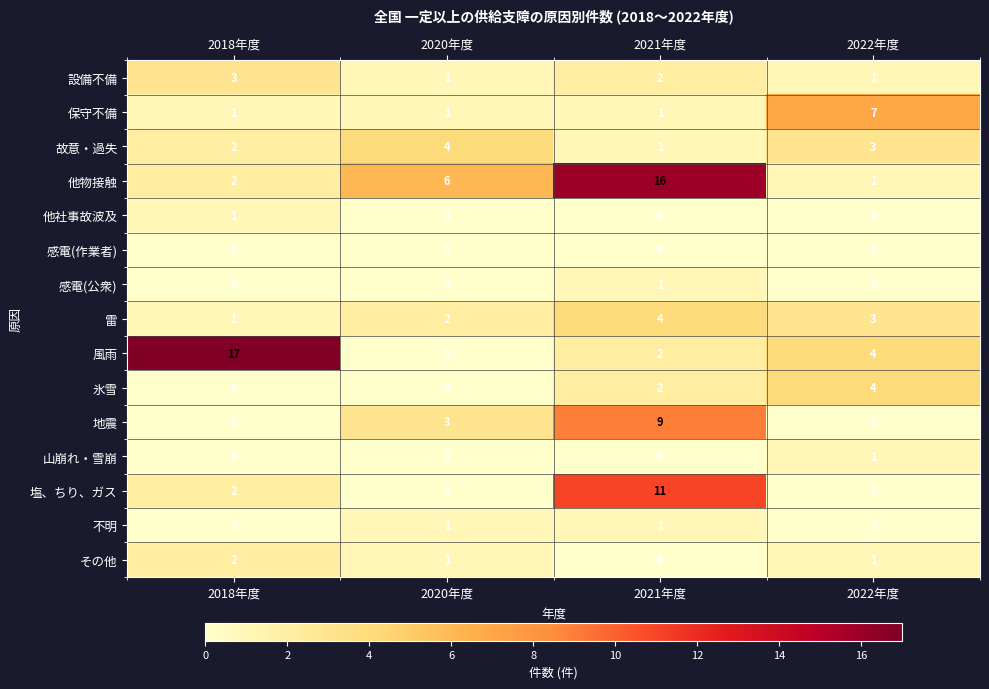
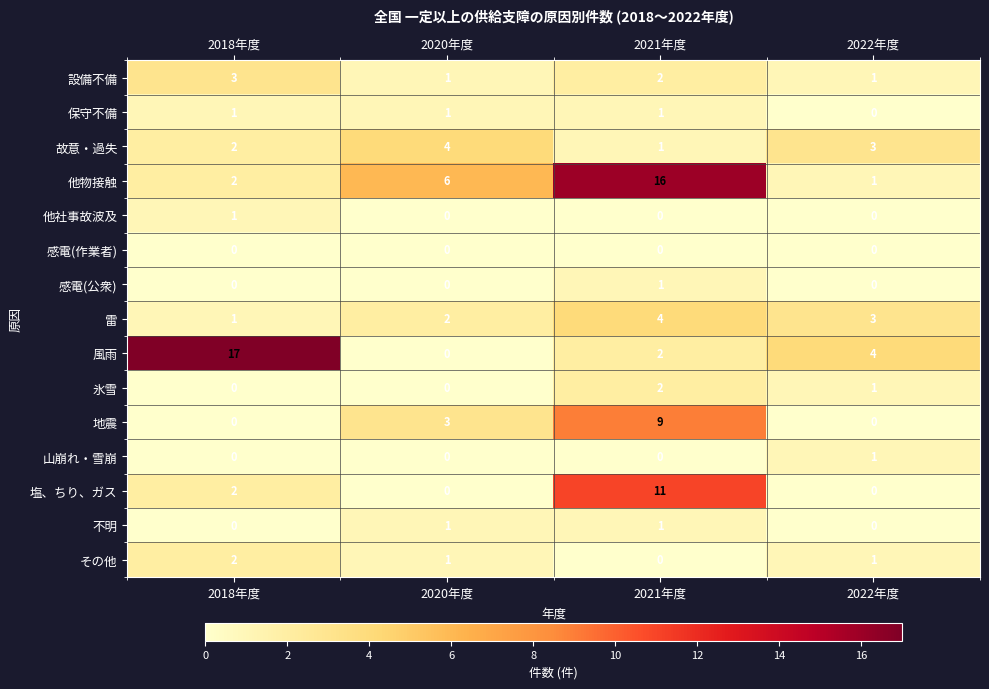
保守不備, 2022年度: 7 -> 0
氷雪, 2022年度: 4 -> 1
